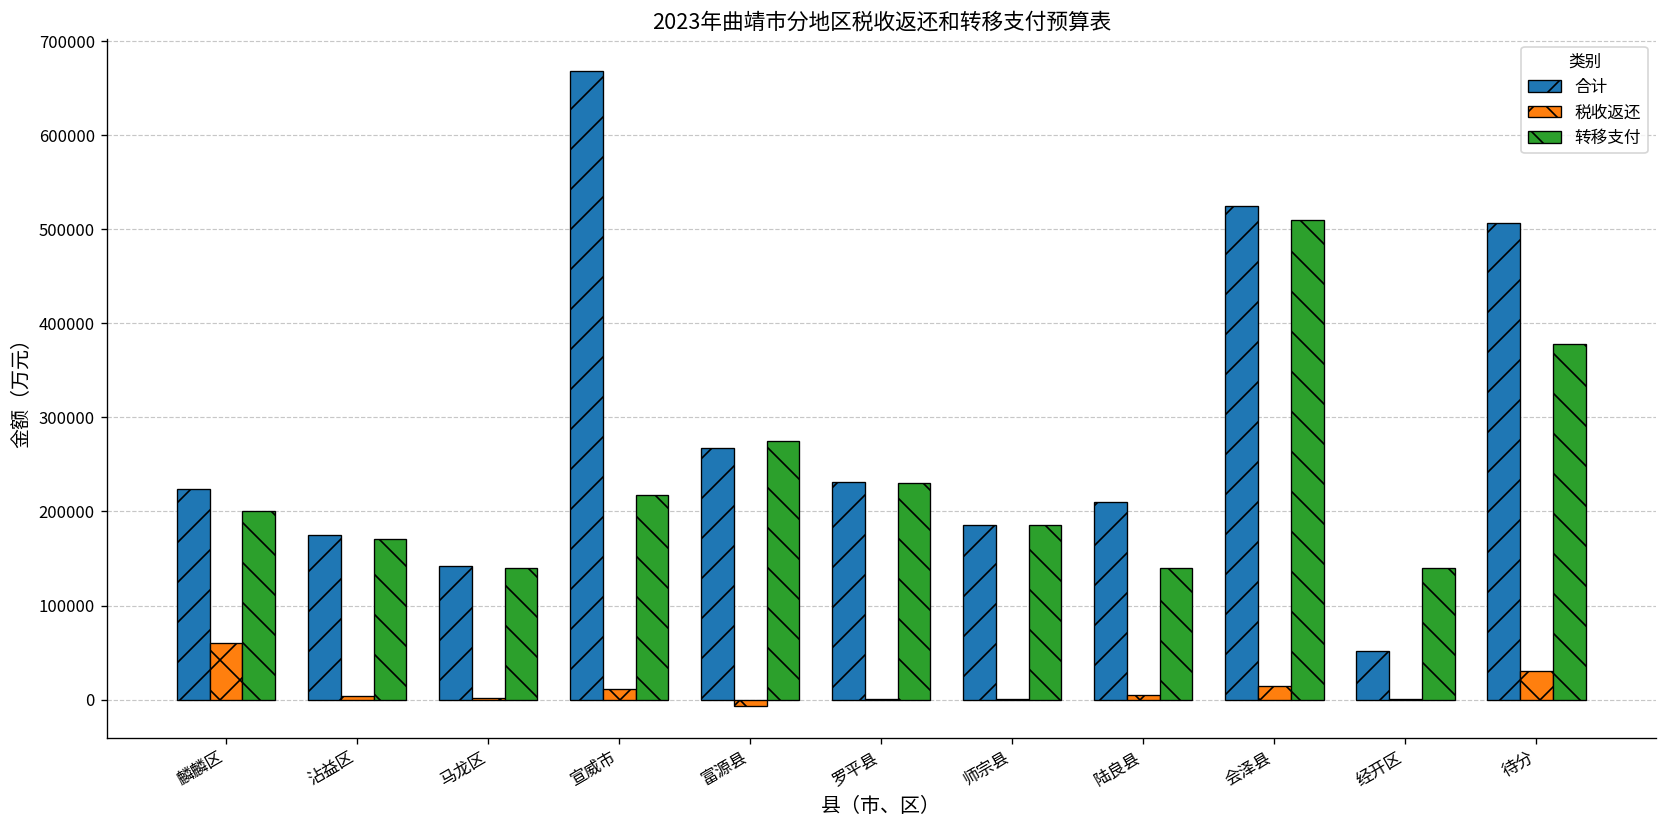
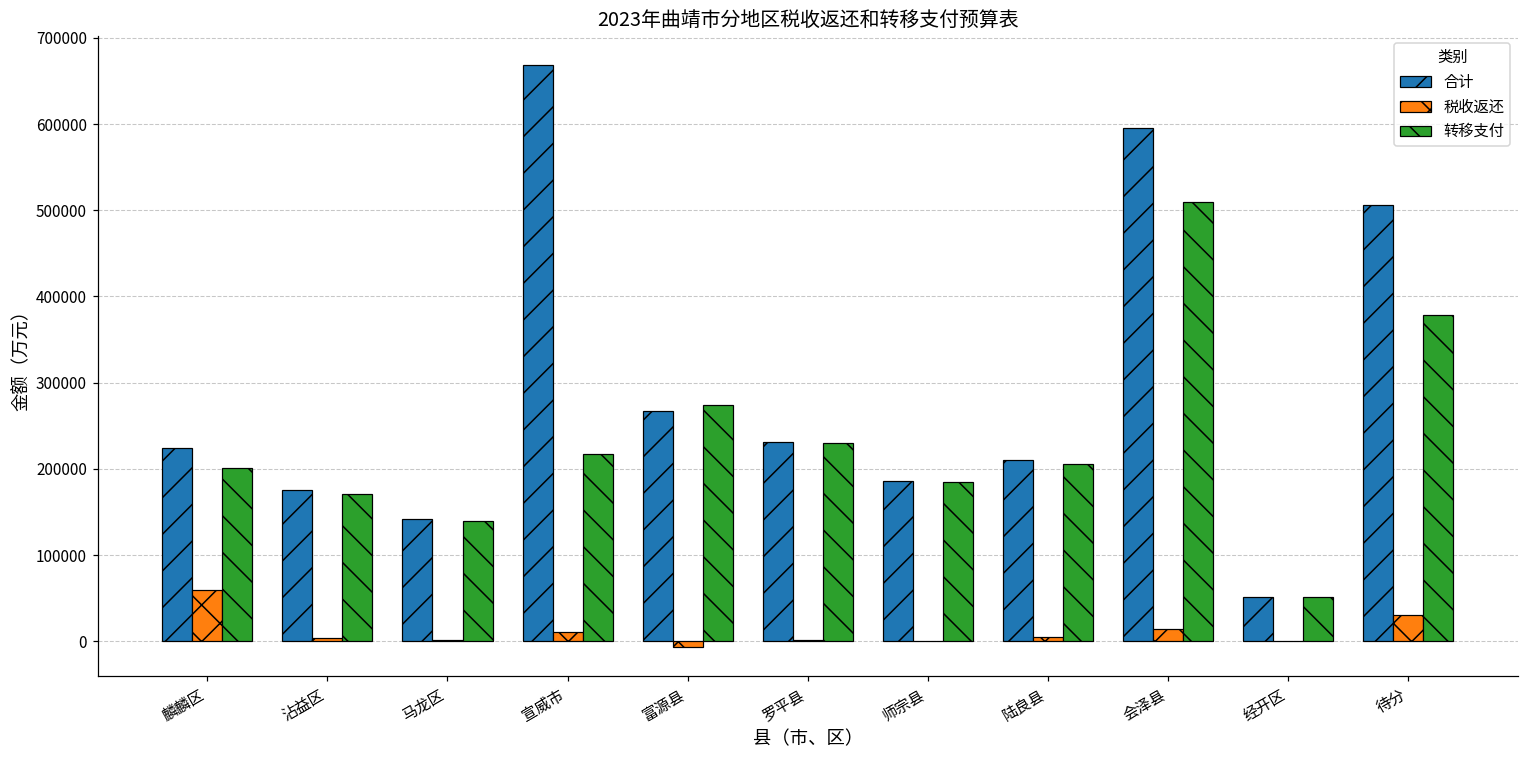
转移支付, 陆良县: 140000 -> 210000
合计, 会泽县: 520000 -> 600000
转移支付, 经开区: 140000 -> 50000
